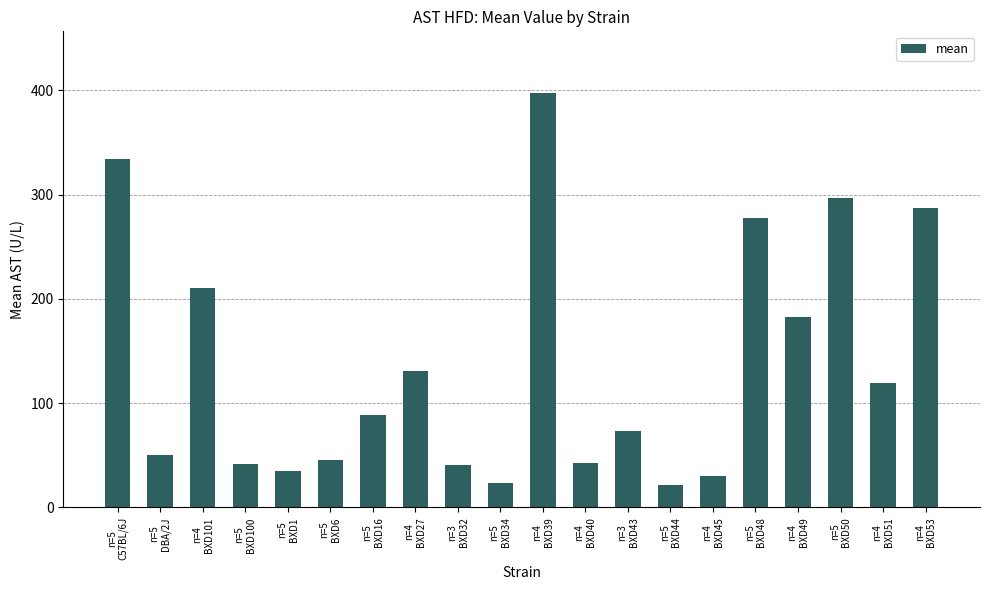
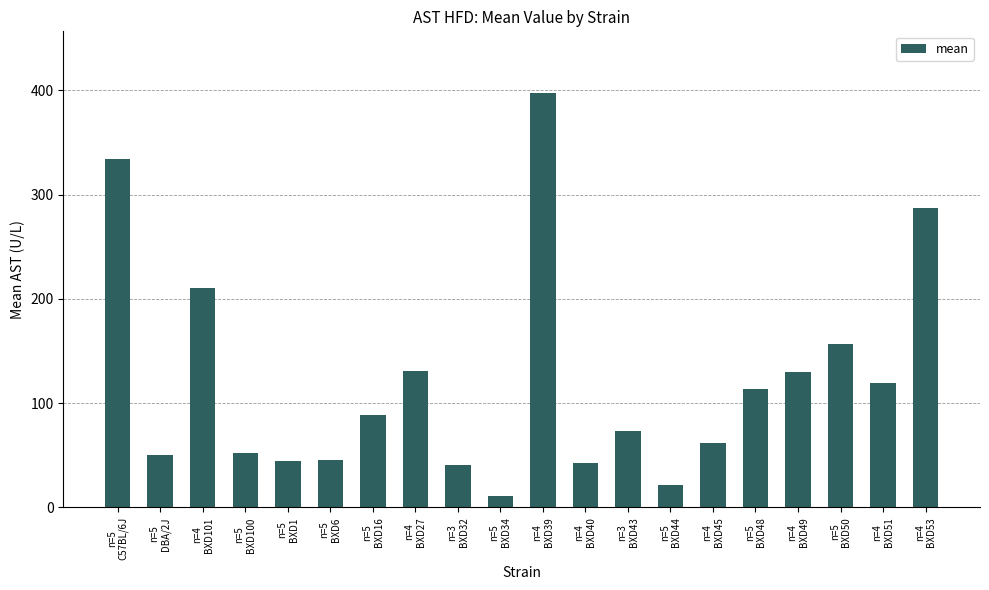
n=5 BXD100: 42 -> 52
n=5 BXD1: 35 -> 45
n=5 BXD34: 24 -> 11
n=4 BXD45: 30 -> 62
n=5 BXD48: 278 -> 113
n=4 BXD49: 182 -> 130
n=5 BXD50: 297 -> 157
